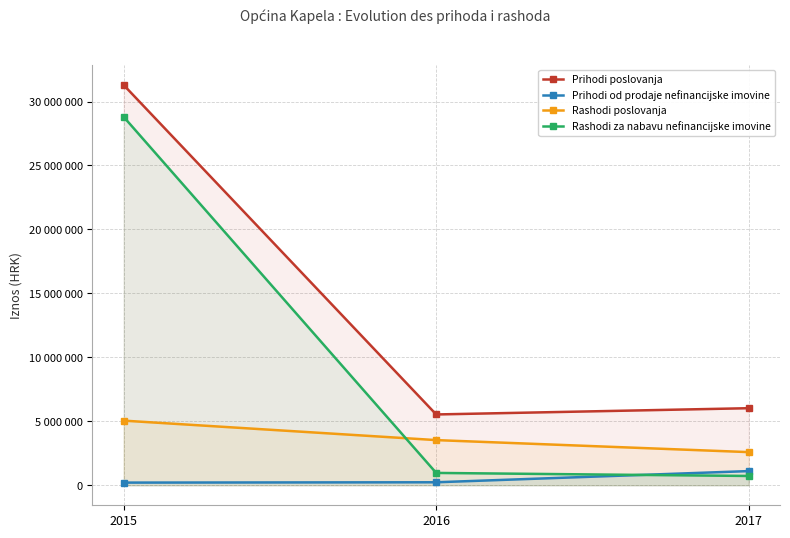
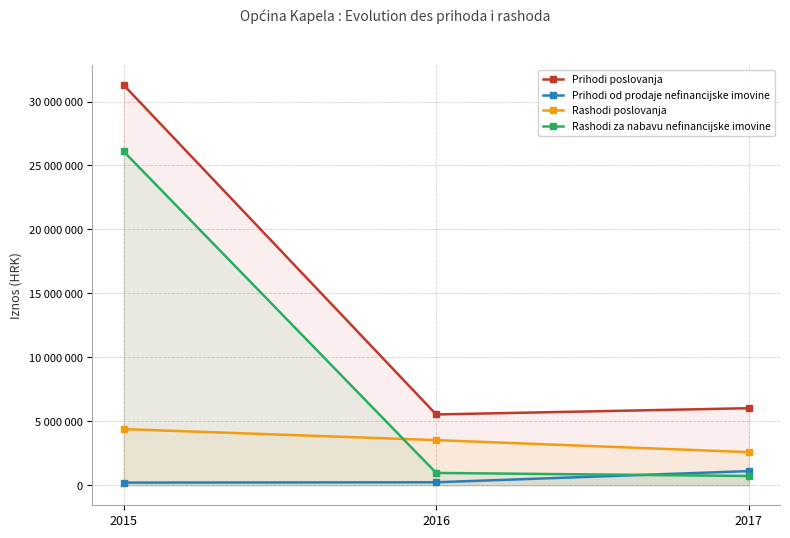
Rashodi poslovanja, 2015: 5100000 -> 4400000
Rashodi za nabavu nefinancijske imovine, 2015: 28800000 -> 26100000
